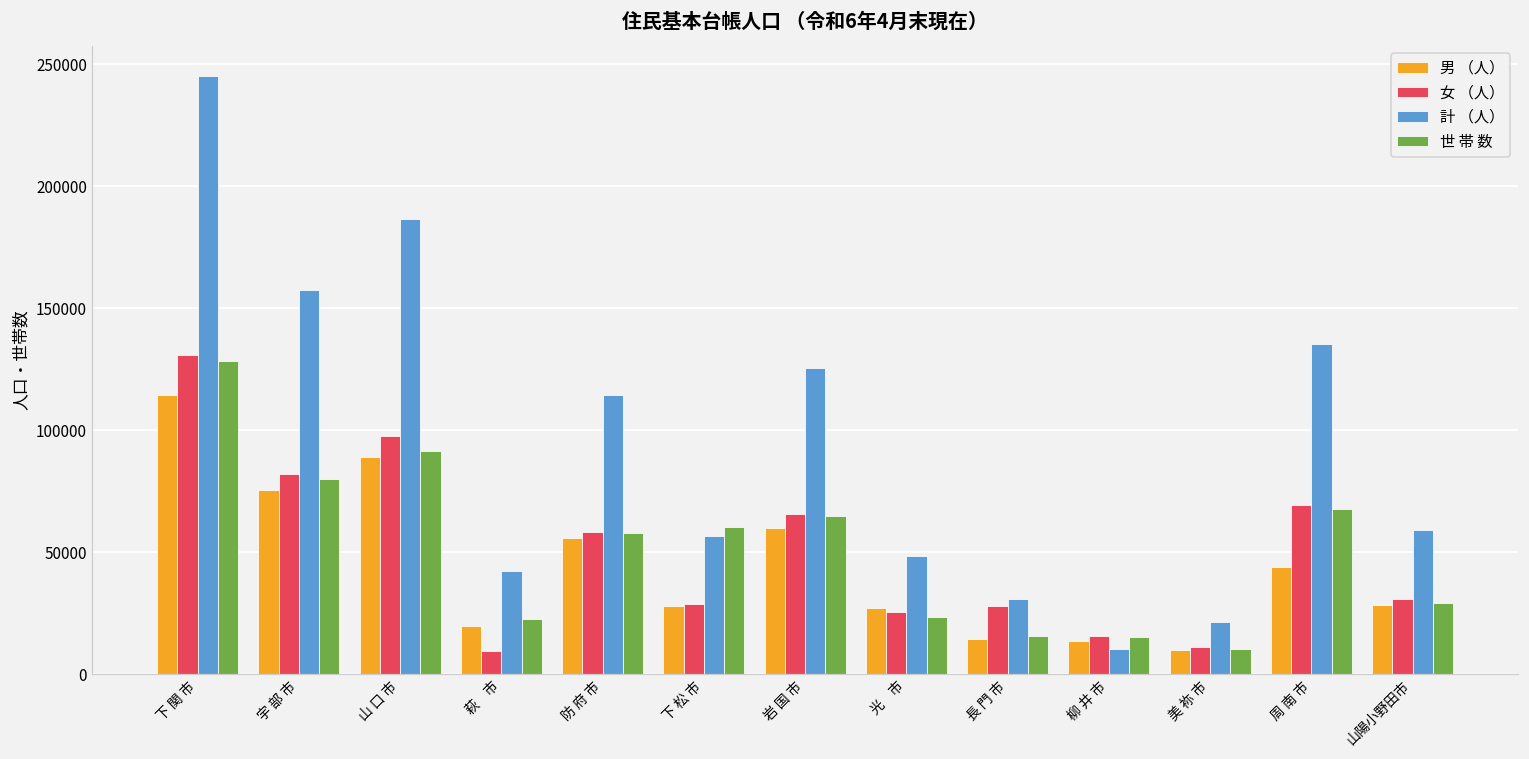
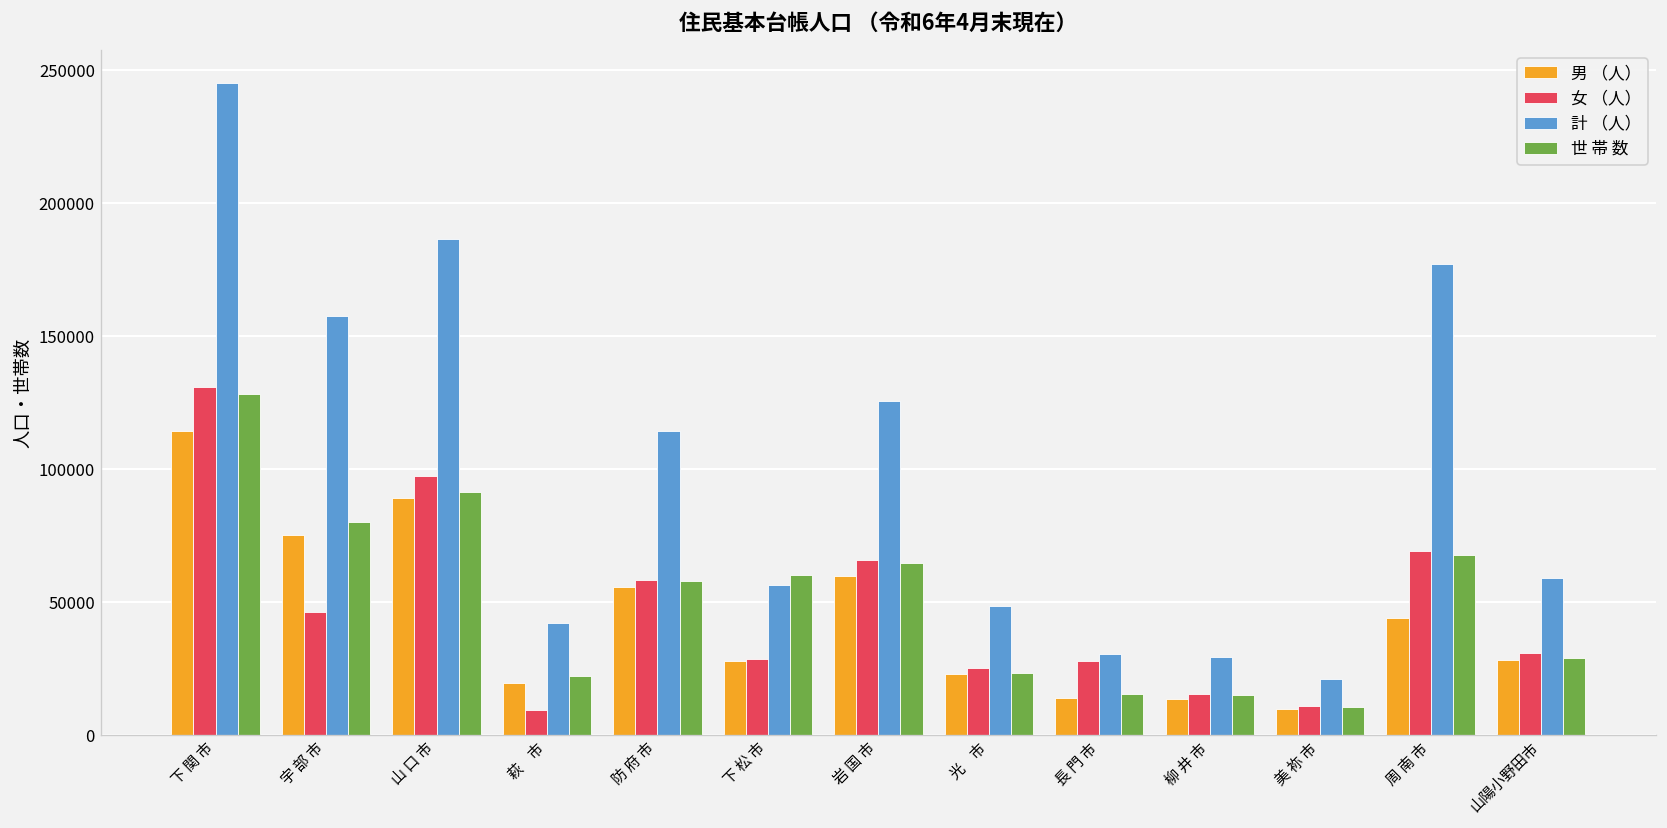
女 （人）, 宇 部 市: 82000 -> 46000
男 （人）, 光 市: 27000 -> 23000
計 （人）, 柳 井 市: 10000 -> 29000
計 （人）, 周 南 市: 135000 -> 177000
